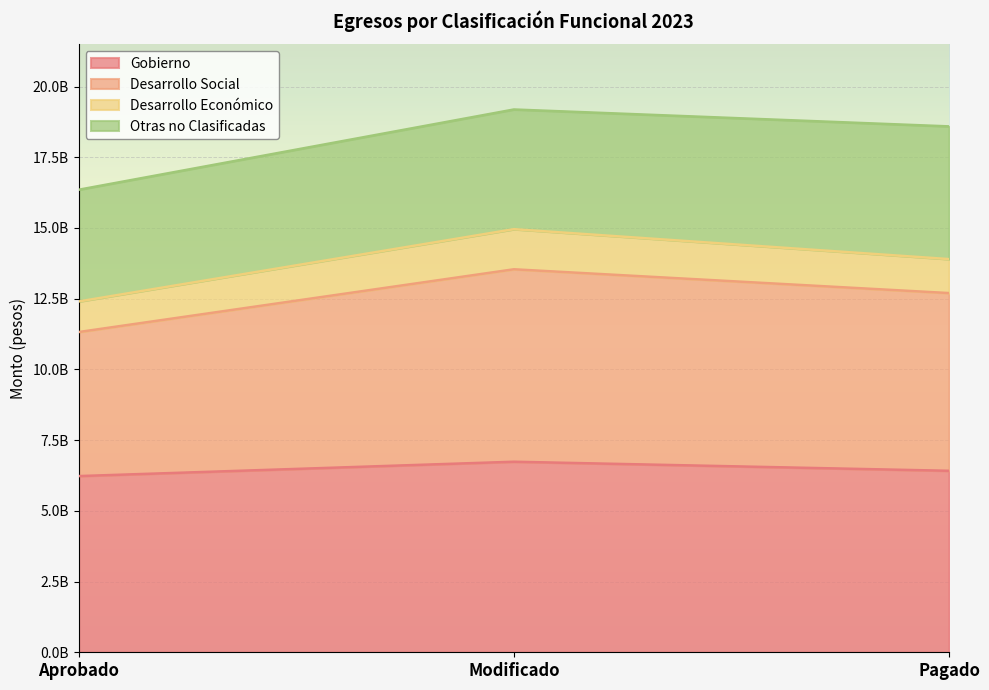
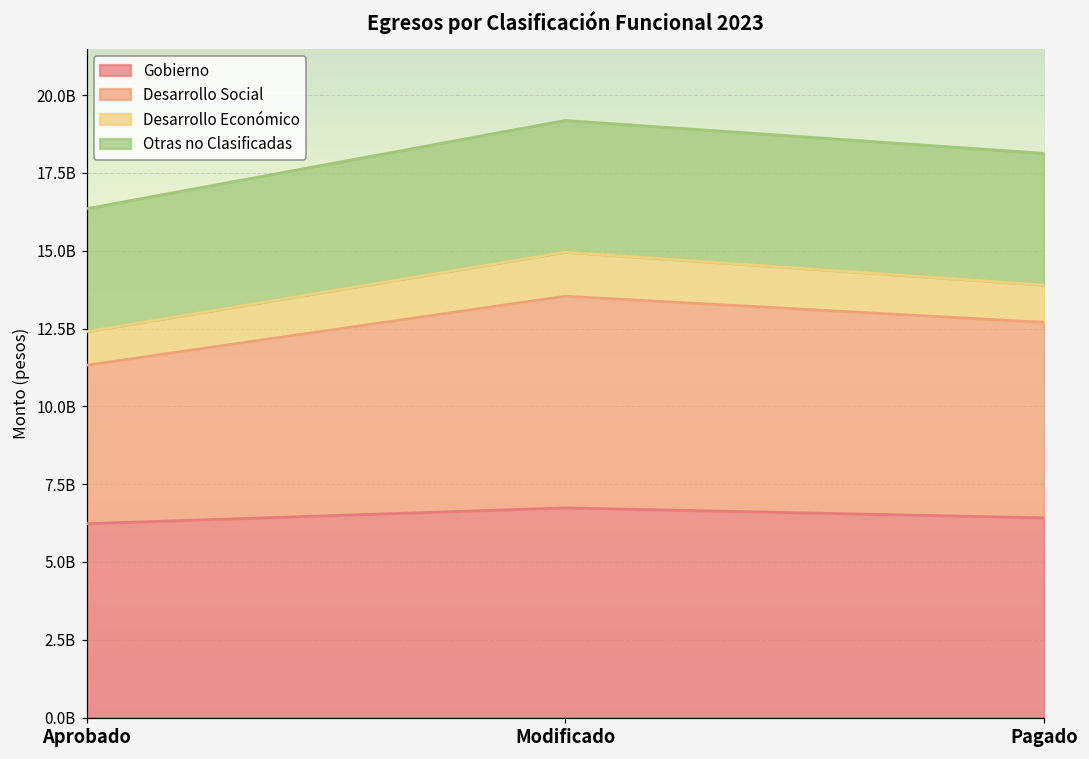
Otras no Clasificadas, Pagado: 4700000000 -> 4200000000
